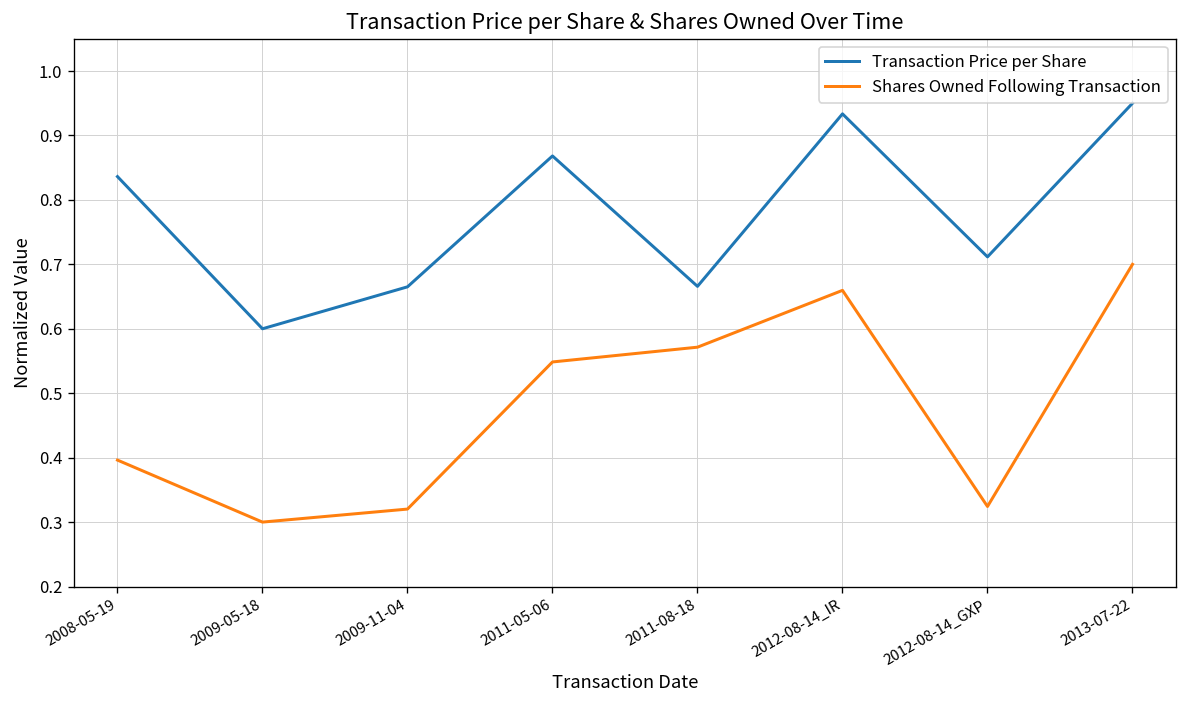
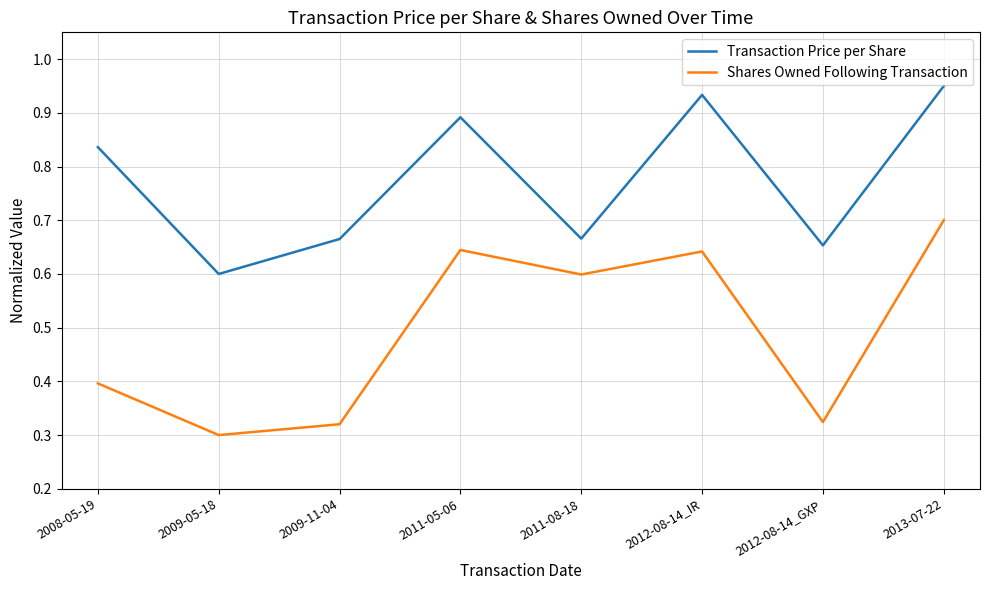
Transaction Price per Share, 2011-05-06: 0.87 -> 0.89
Shares Owned Following Transaction, 2011-05-06: 0.55 -> 0.64
Shares Owned Following Transaction, 2011-08-18: 0.57 -> 0.60
Shares Owned Following Transaction, 2012-08-14_IR: 0.66 -> 0.64
Transaction Price per Share, 2012-08-14_GXP: 0.71 -> 0.65
